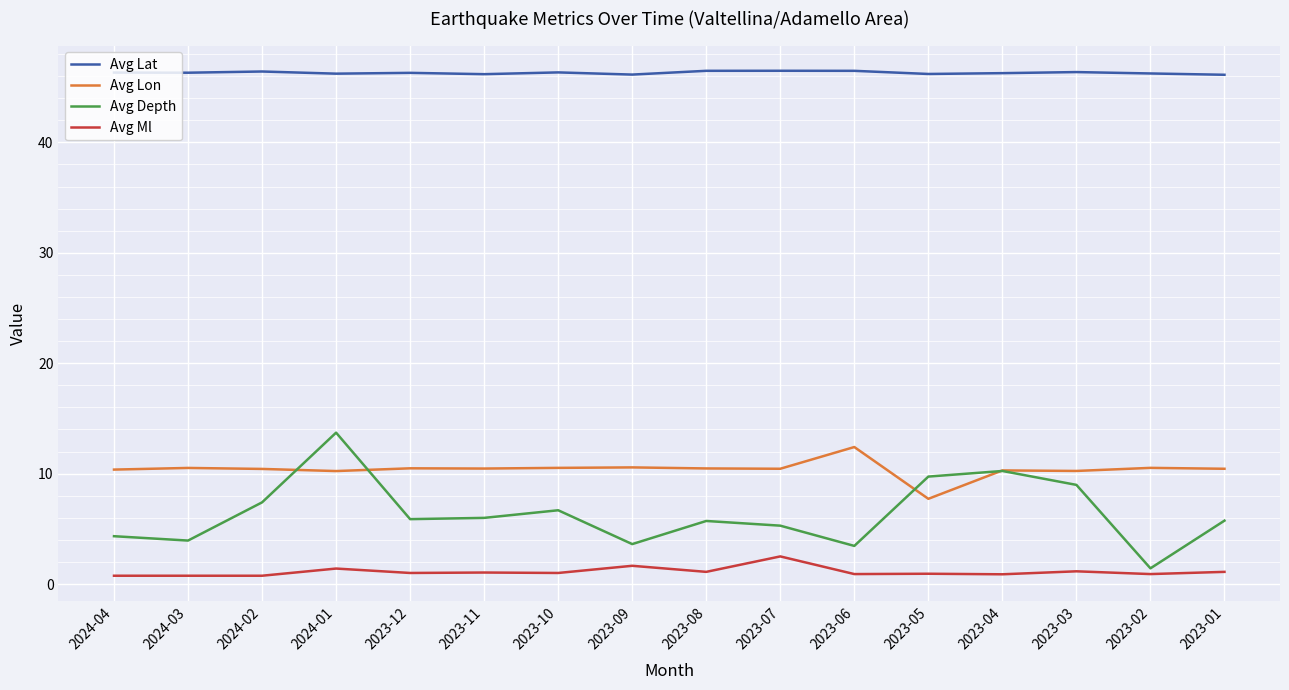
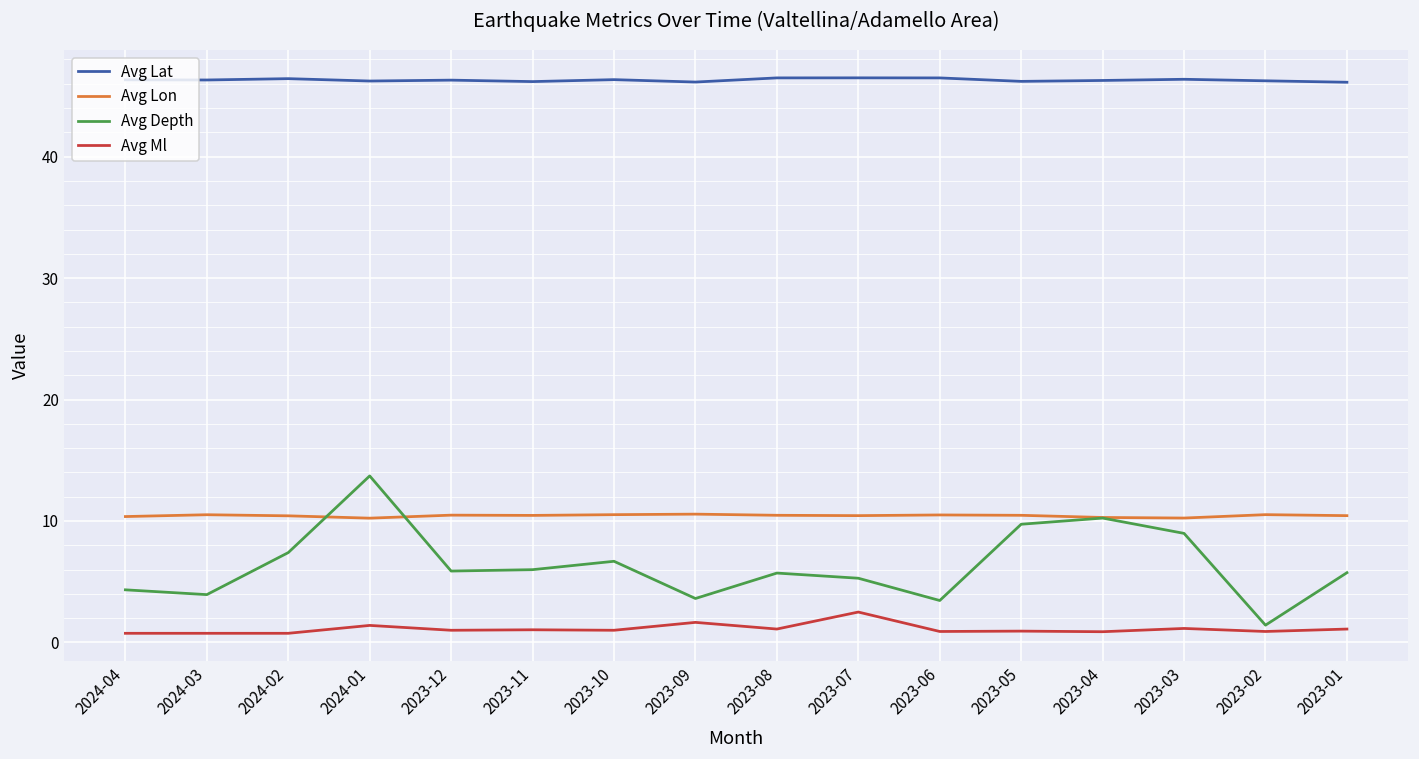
Avg Lon, 2023-06: 12.4 -> 10.5
Avg Lon, 2023-05: 7.7 -> 10.5
